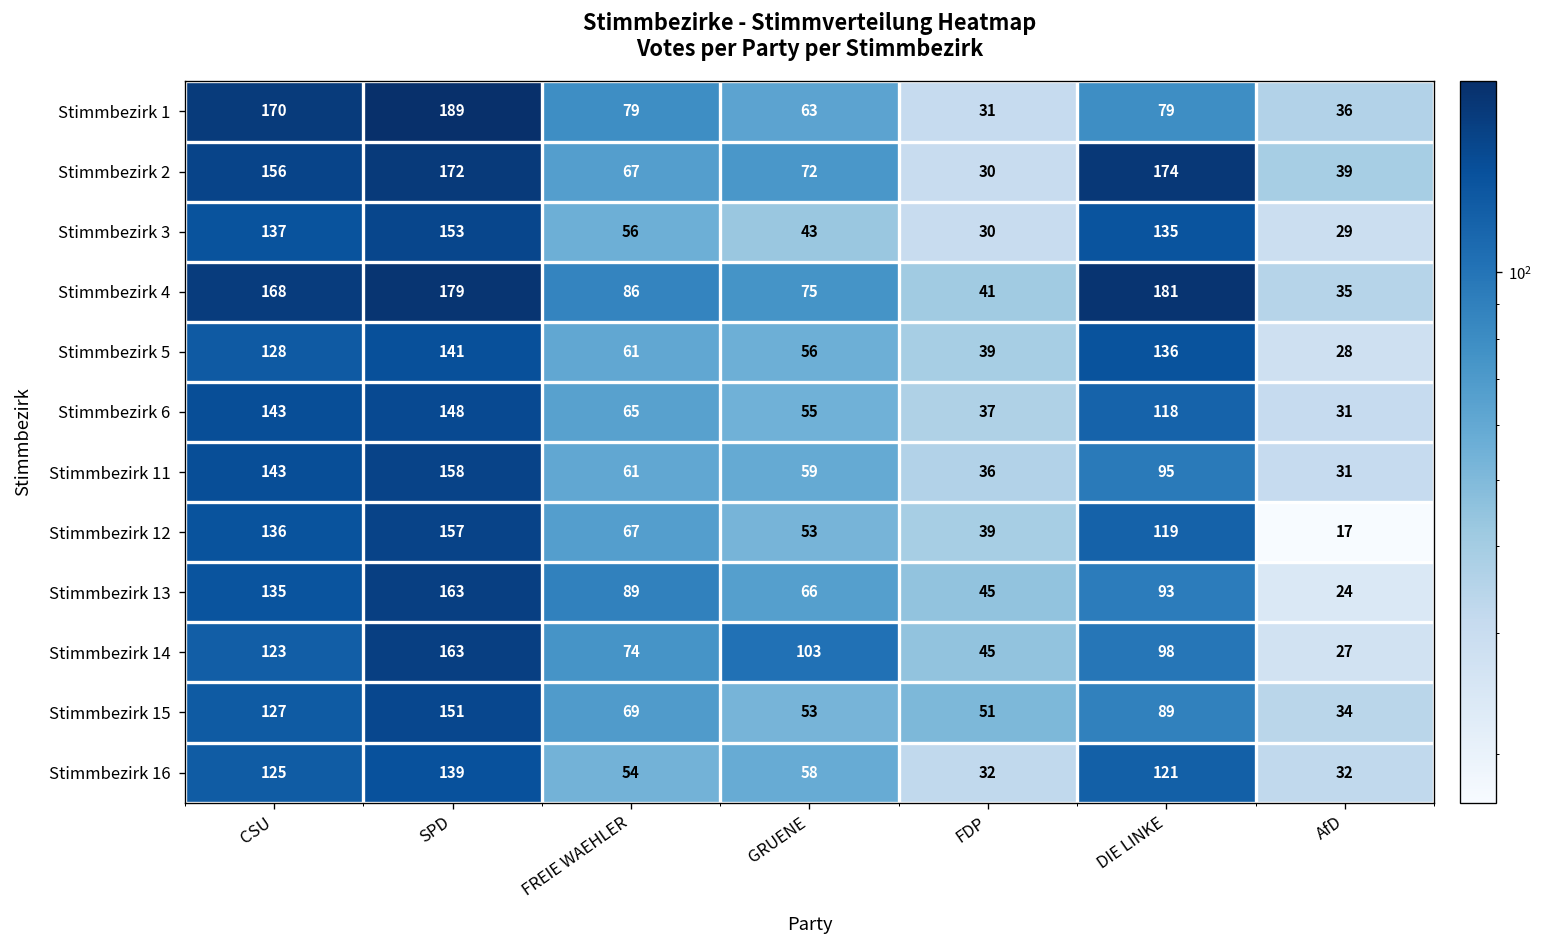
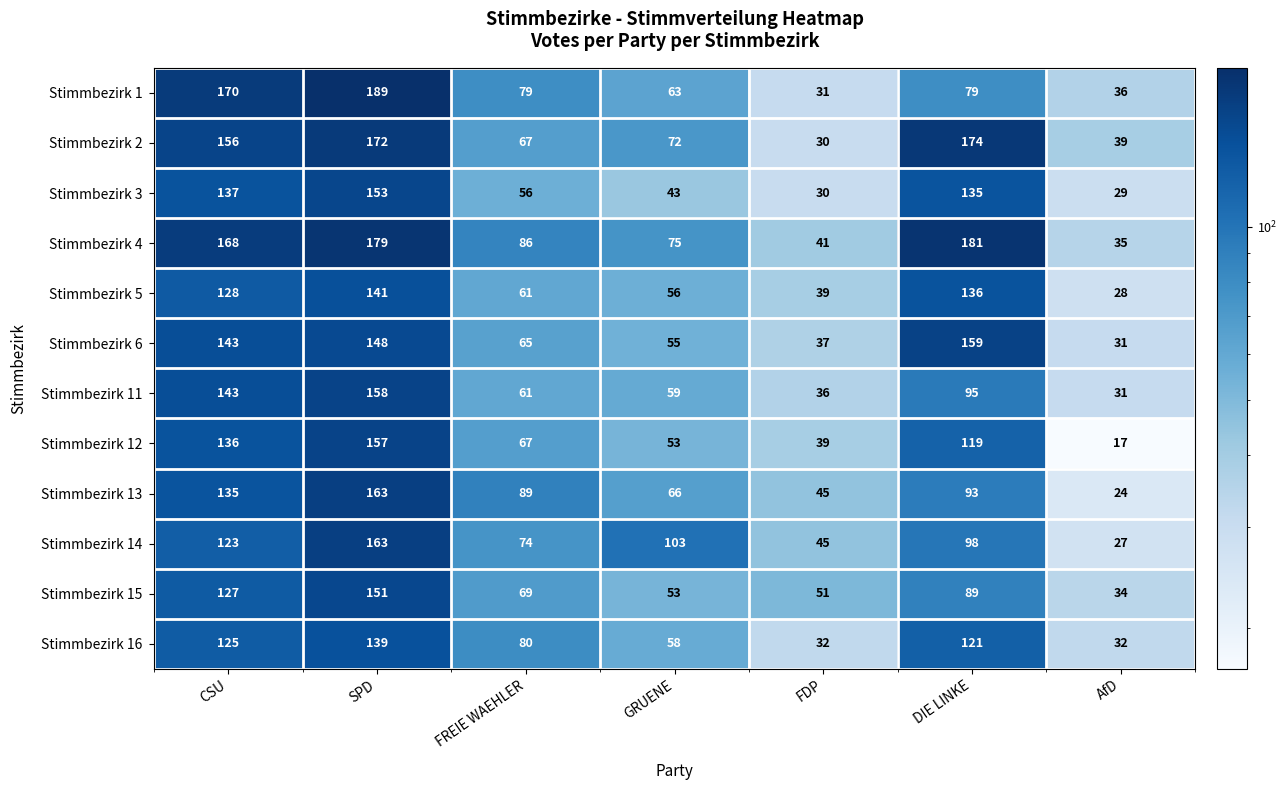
Stimmbezirk 6, DIE LINKE: 118 -> 159
Stimmbezirk 16, FREIE WAEHLER: 54 -> 80
